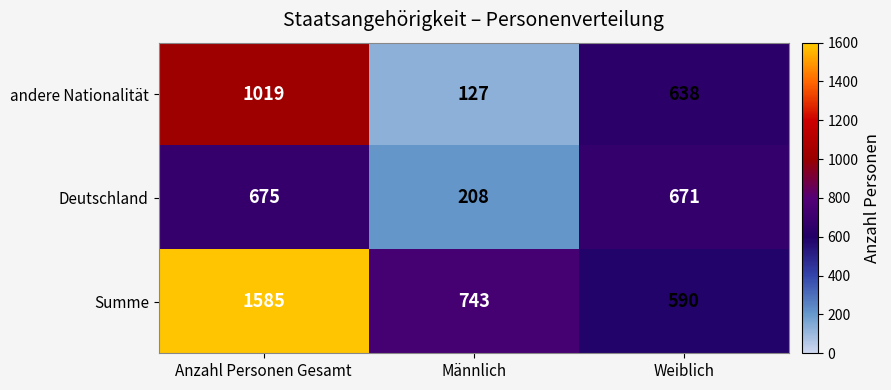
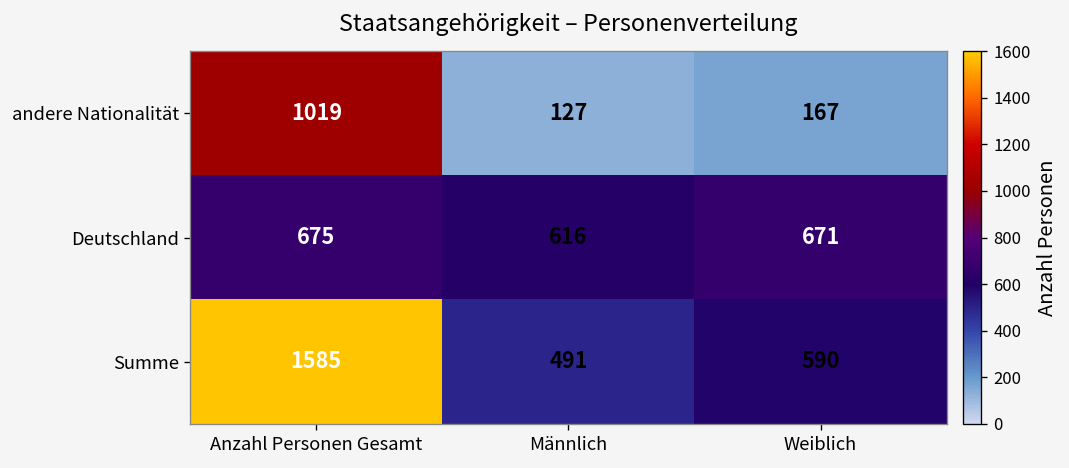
andere Nationalität, Weiblich: 638 -> 167
Deutschland, Männlich: 208 -> 616
Summe, Männlich: 743 -> 491
